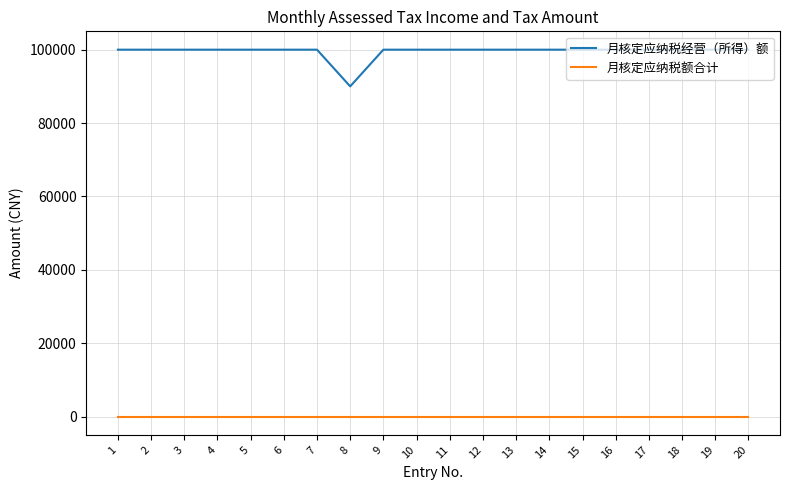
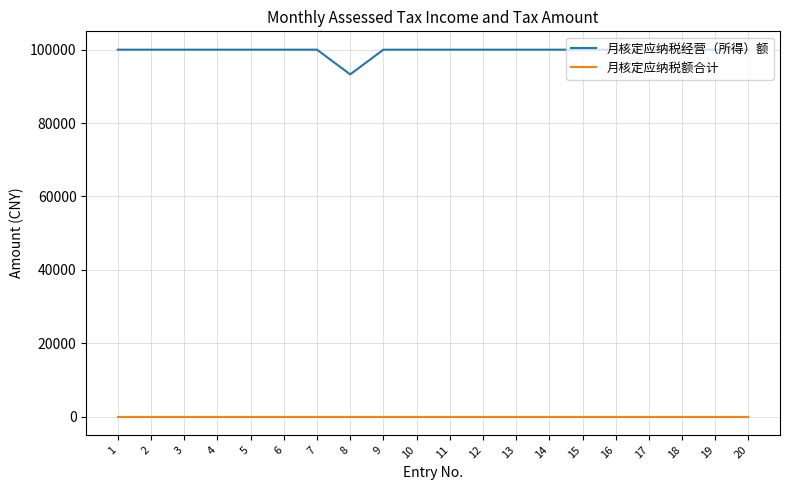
月核定应纳税经营（所得）额, 8: 90000 -> 93000
